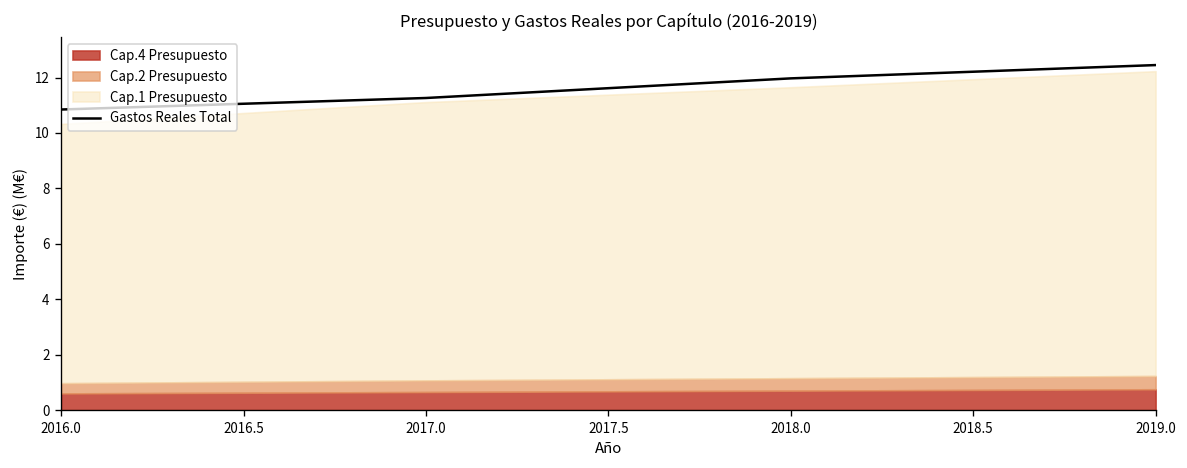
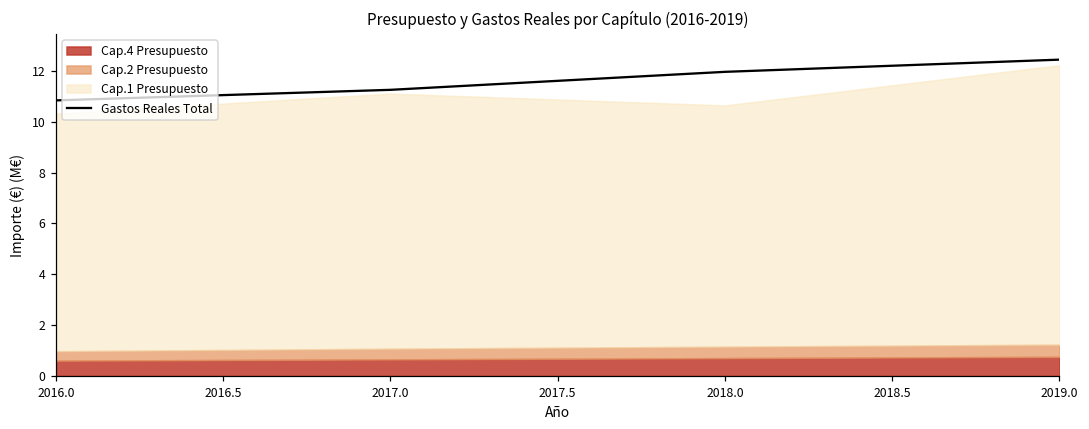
Cap.1 Presupuesto, 2018.0: 10.5 -> 9.5
